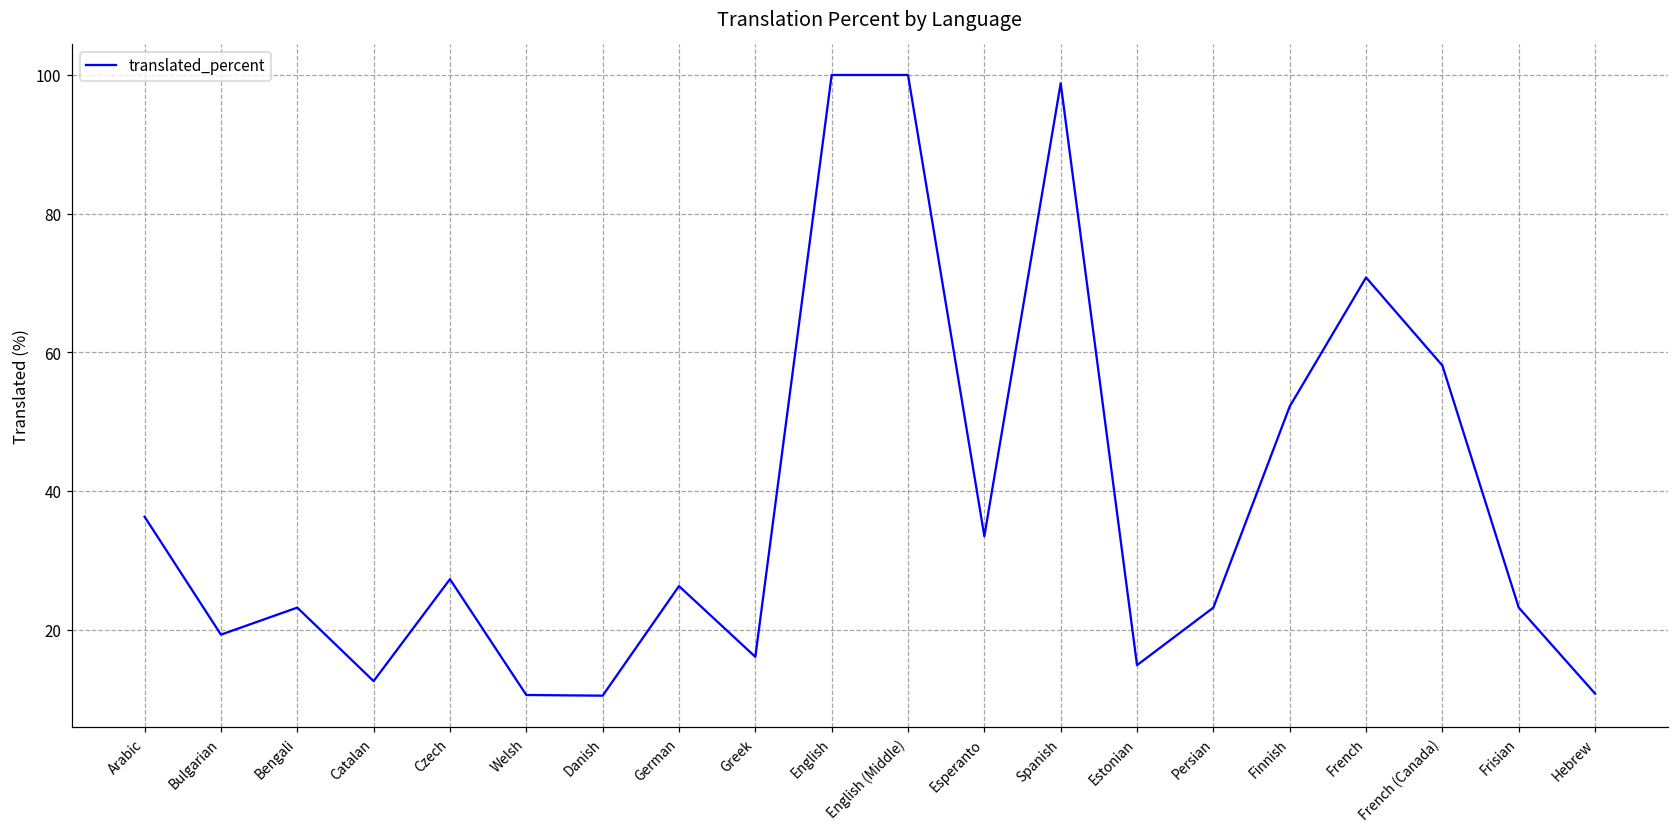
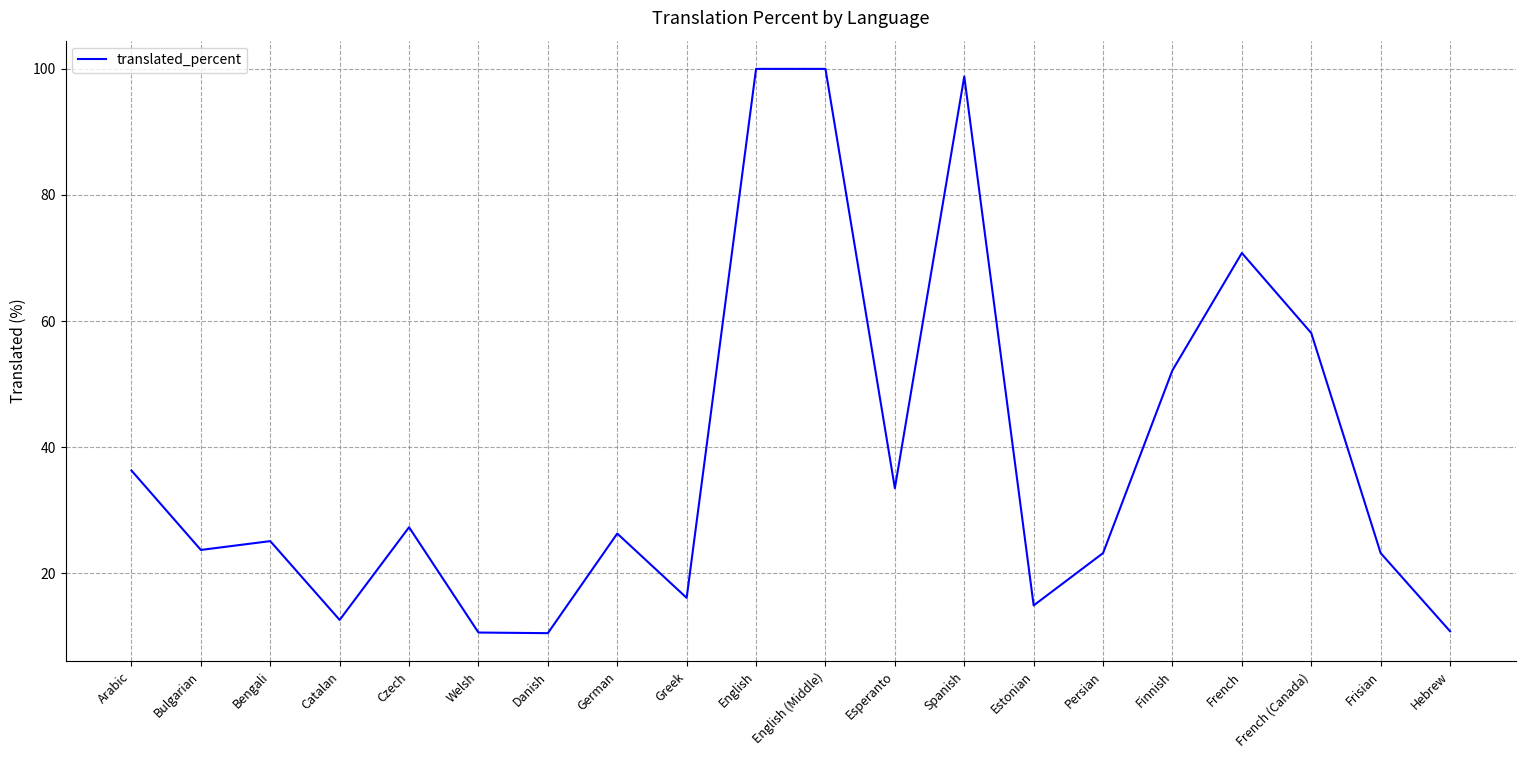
Bulgarian: 19 -> 24
Bengali: 23 -> 25
